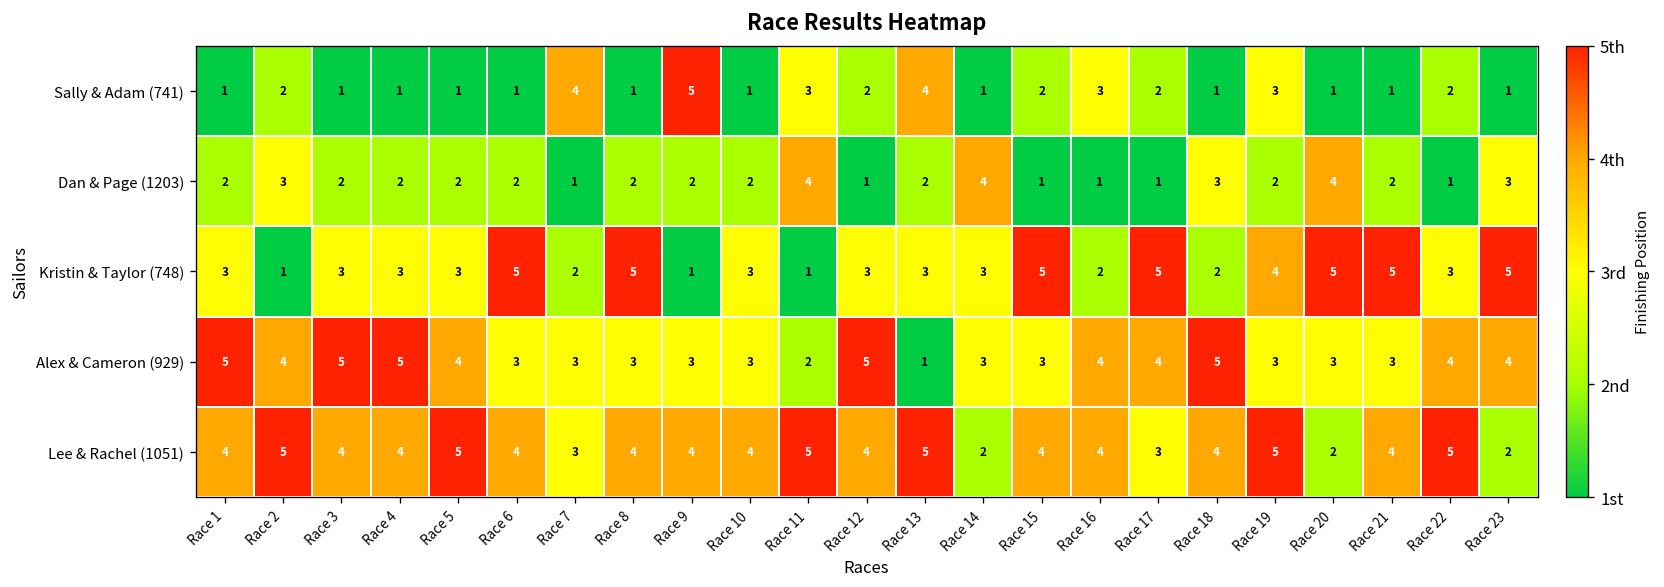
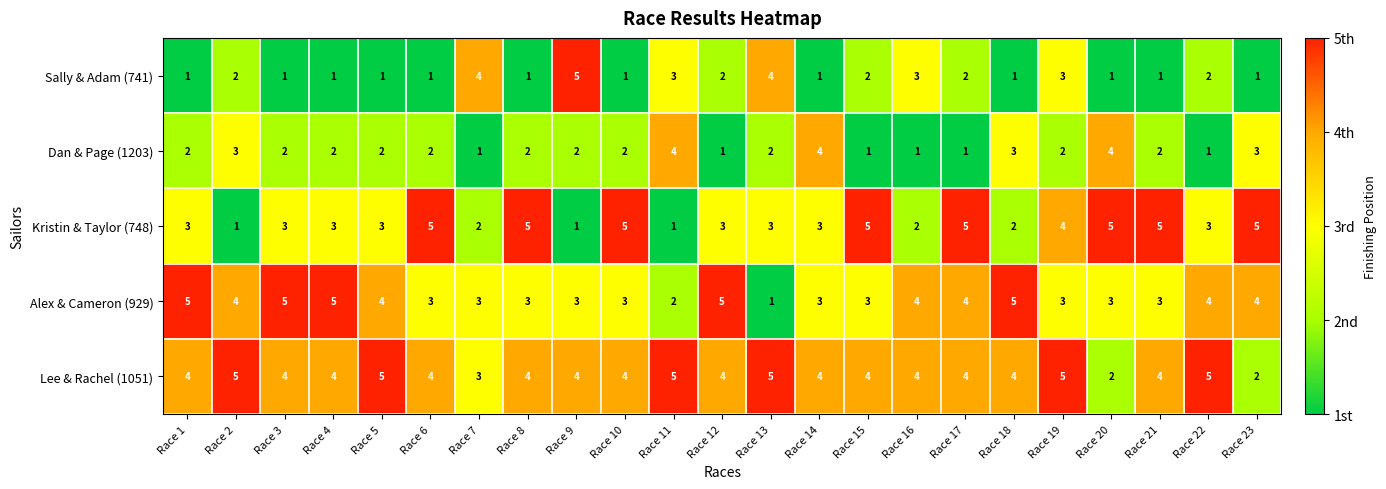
Kristin & Taylor (748), Race 10: 3 -> 5
Lee & Rachel (1051), Race 14: 2 -> 4
Lee & Rachel (1051), Race 17: 3 -> 4
